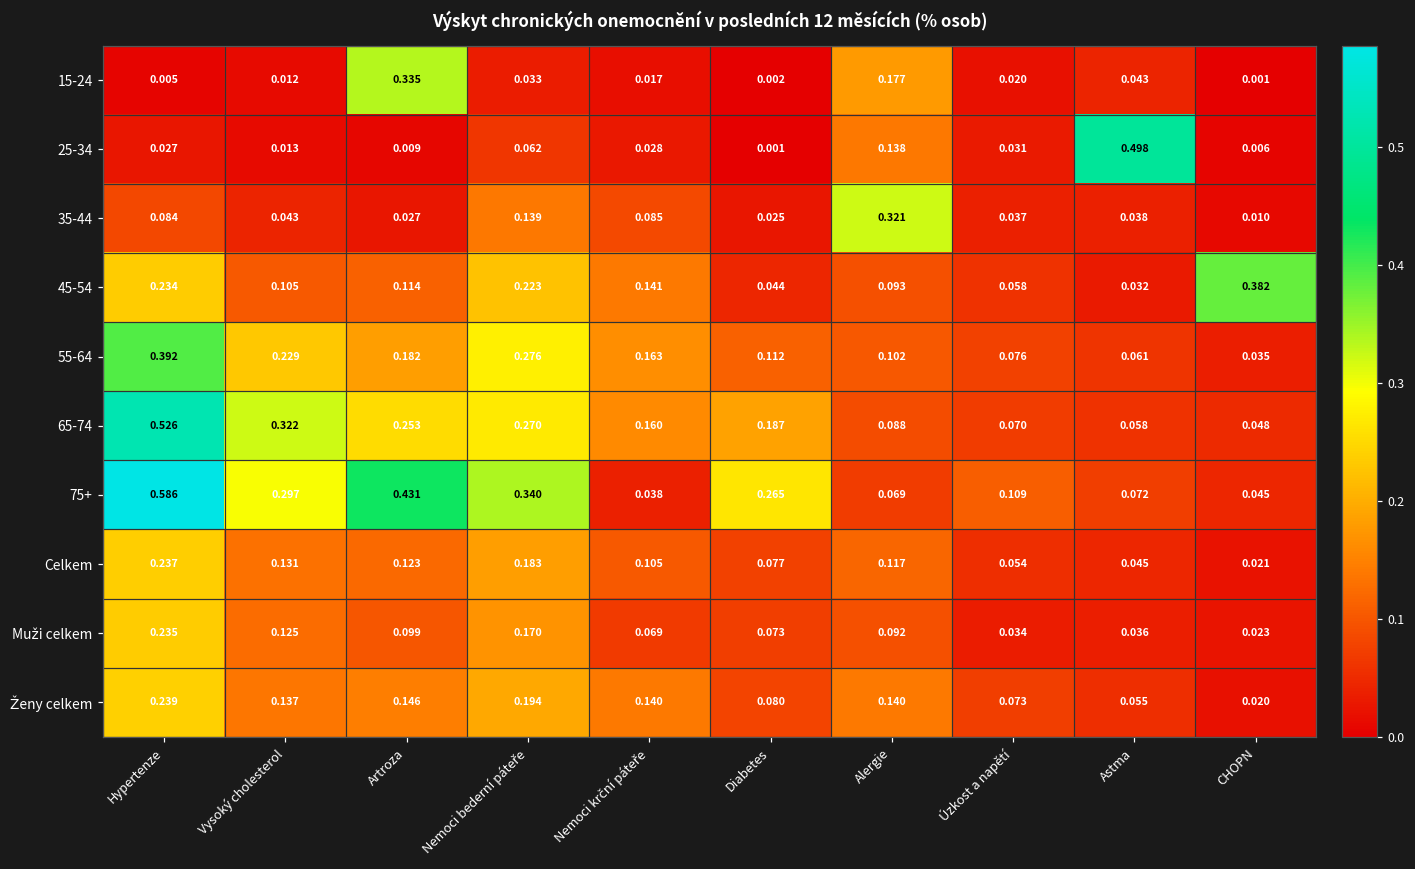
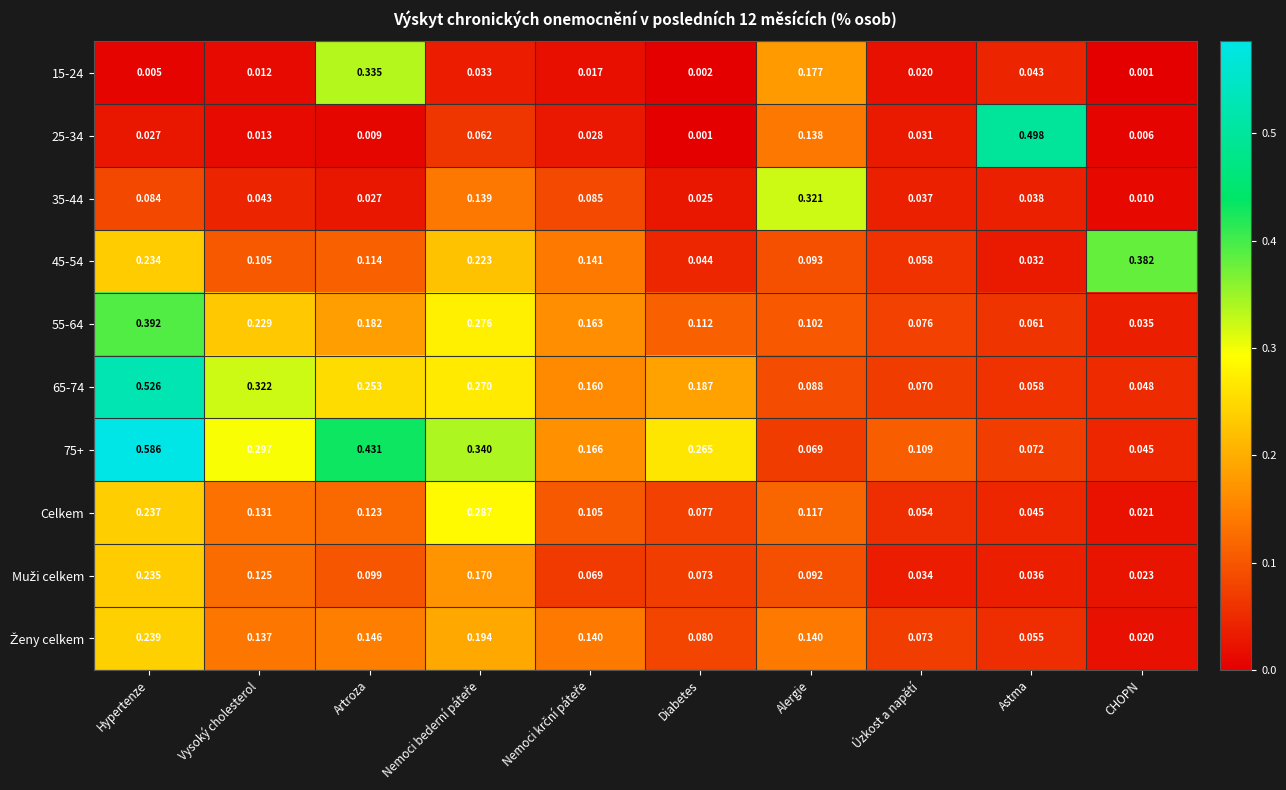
75+, Nemoci krční páteře: 0.038 -> 0.166
Celkem, Nemoci bederní páteře: 0.183 -> 0.287
